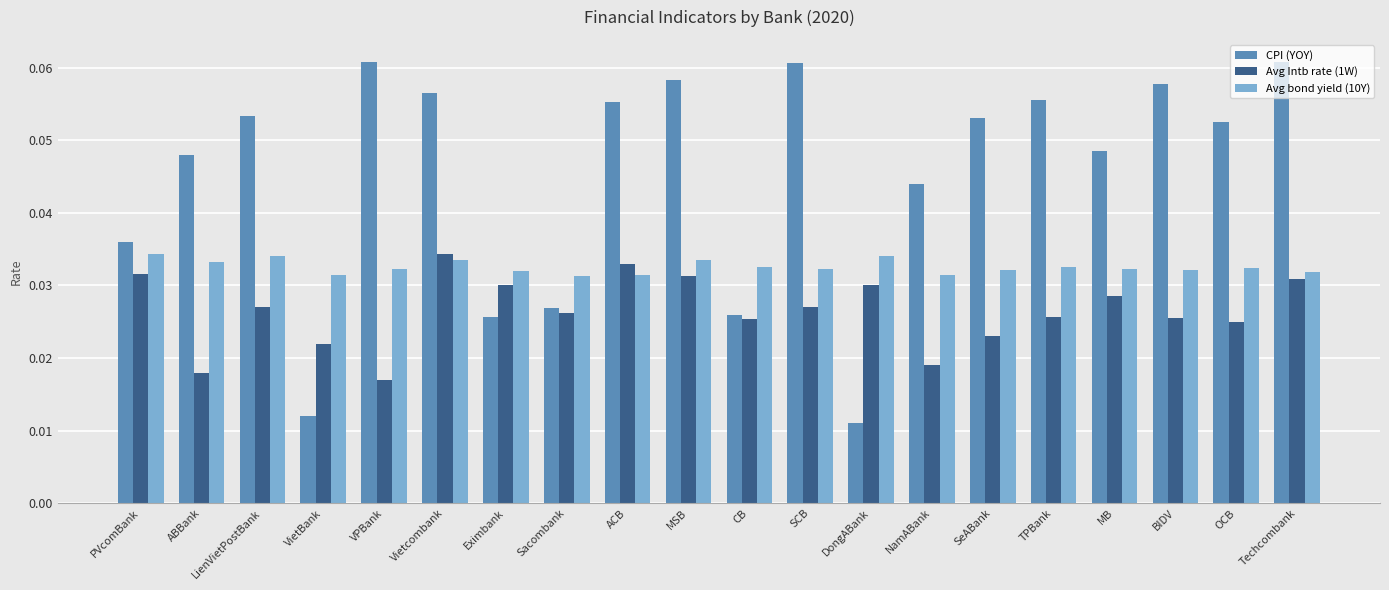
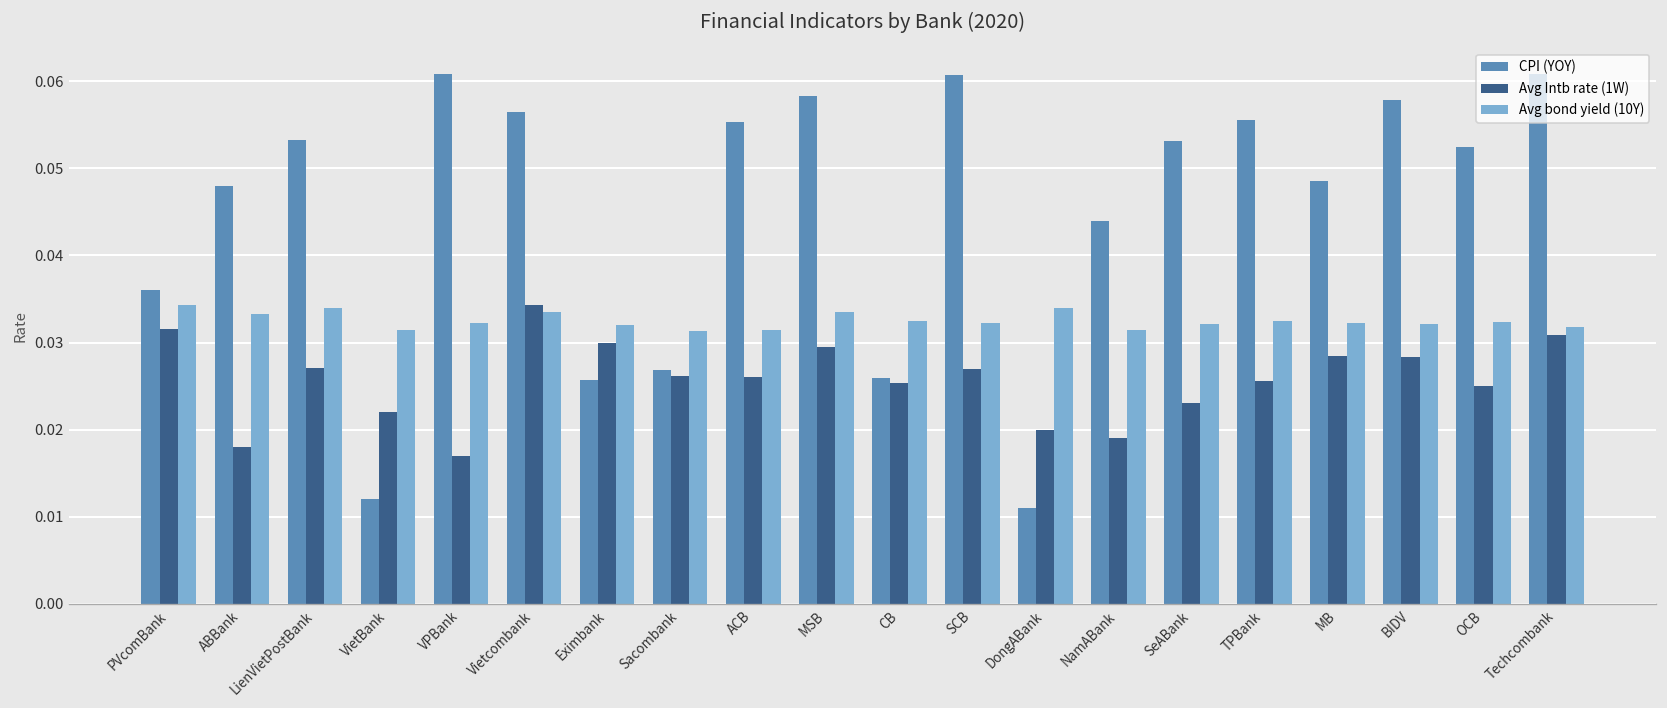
Avg Intb rate (1W), ACB: 0.033 -> 0.026
Avg Intb rate (1W), MSB: 0.031 -> 0.030
Avg Intb rate (1W), DongABank: 0.03 -> 0.02
Avg Intb rate (1W), BIDV: 0.026 -> 0.028
